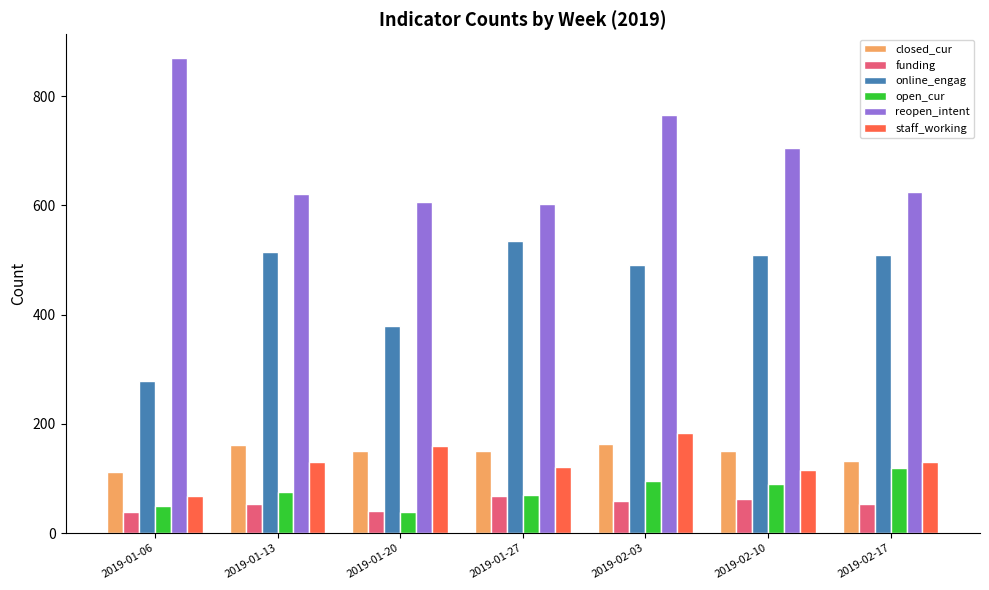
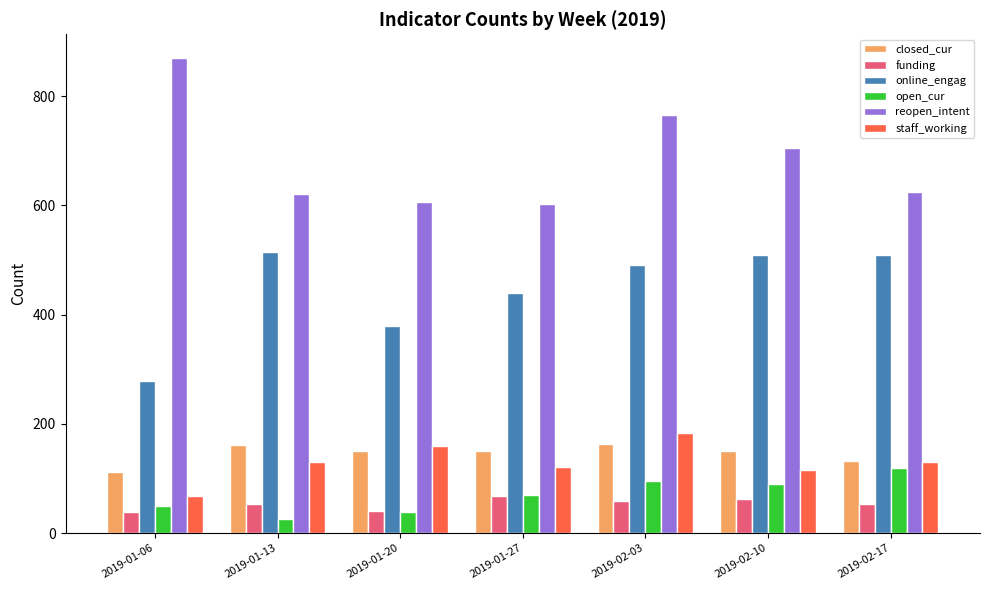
open_cur, 2019-01-13: 80 -> 30
online_engag, 2019-01-27: 540 -> 440
